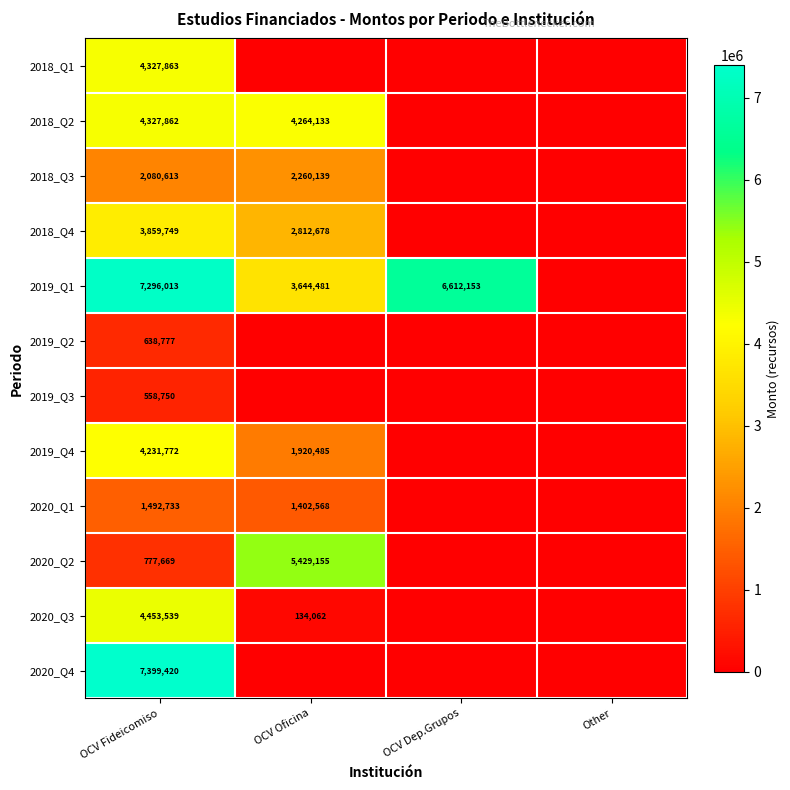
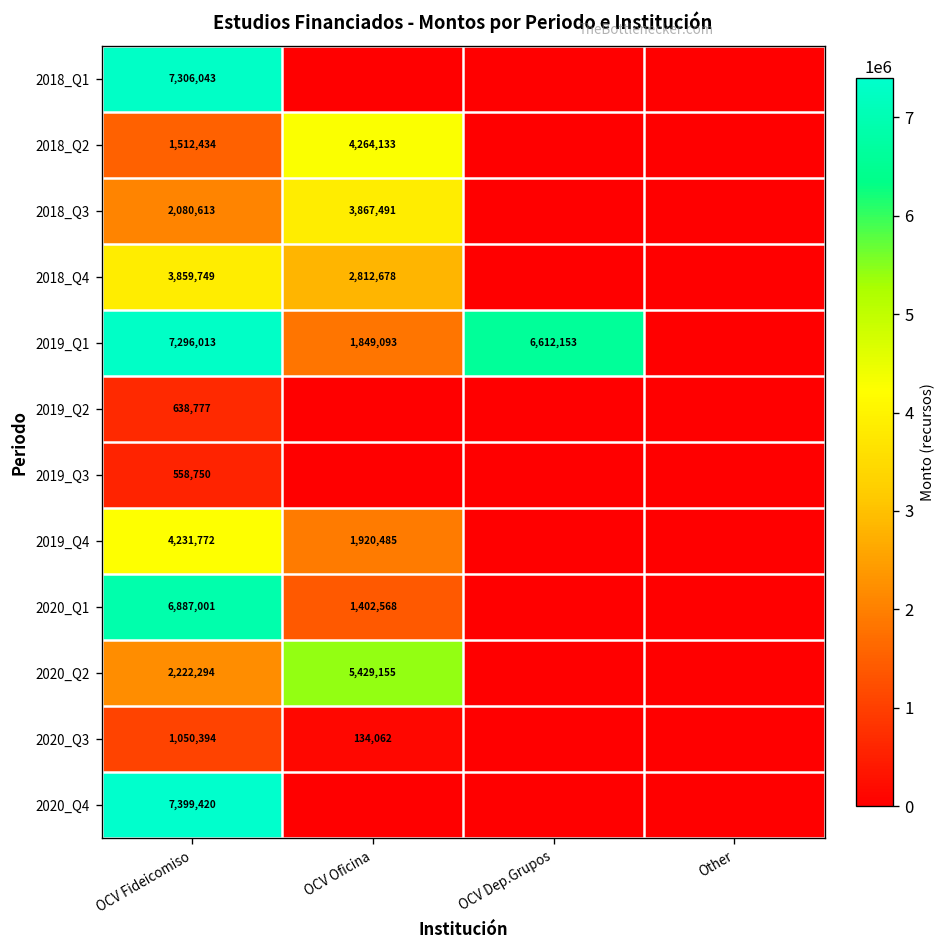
2018_Q1, OCV Fideicomiso: 4,327,863 -> 7,306,043
2018_Q2, OCV Fideicomiso: 4,327,862 -> 1,512,434
2018_Q3, OCV Oficina: 2,260,139 -> 3,867,491
2019_Q1, OCV Oficina: 3,644,481 -> 1,849,093
2020_Q1, OCV Fideicomiso: 1,492,733 -> 6,887,001
2020_Q2, OCV Fideicomiso: 777,669 -> 2,222,294
2020_Q3, OCV Fideicomiso: 4,453,539 -> 1,050,394
